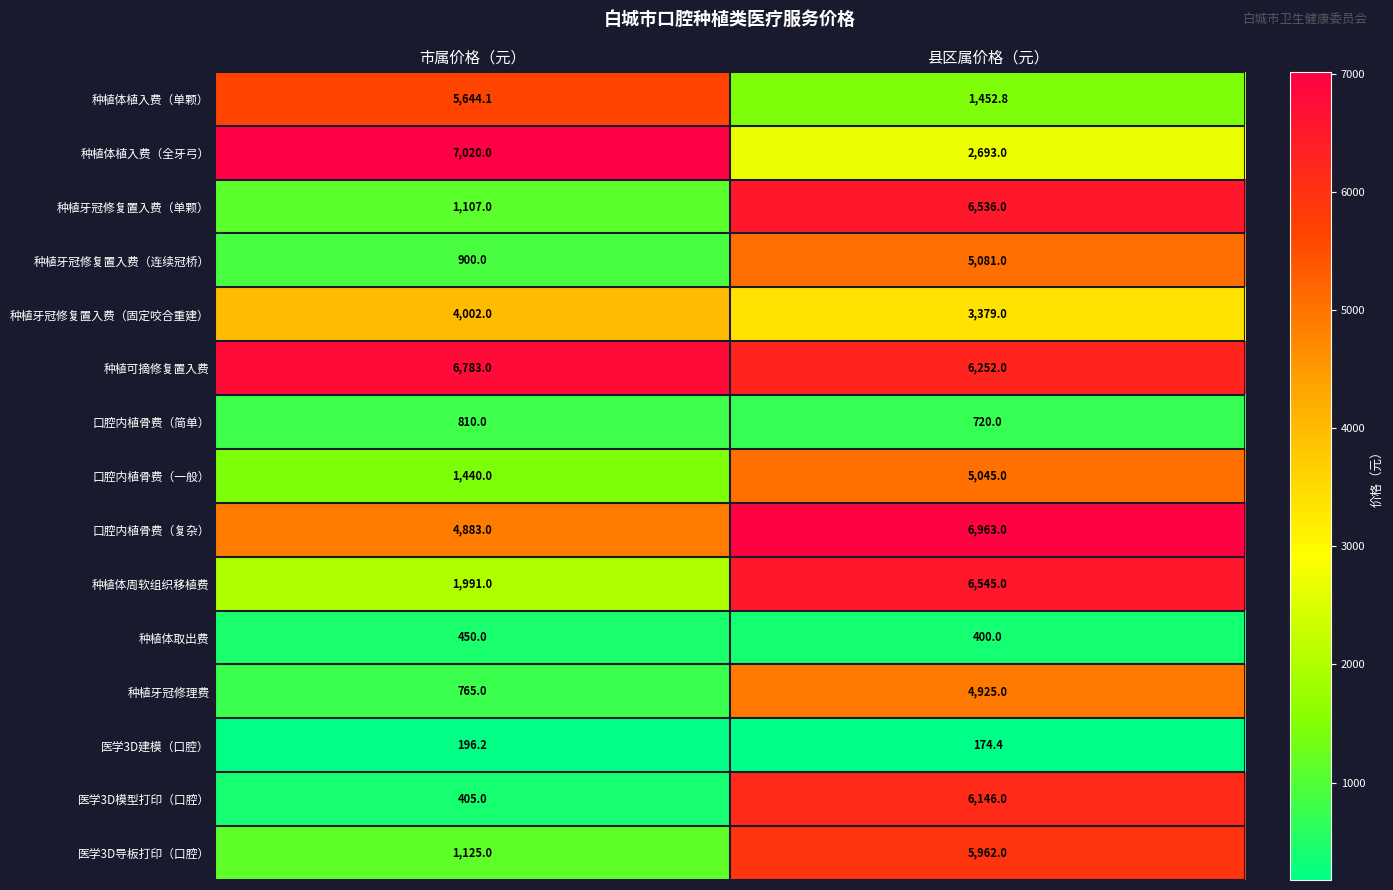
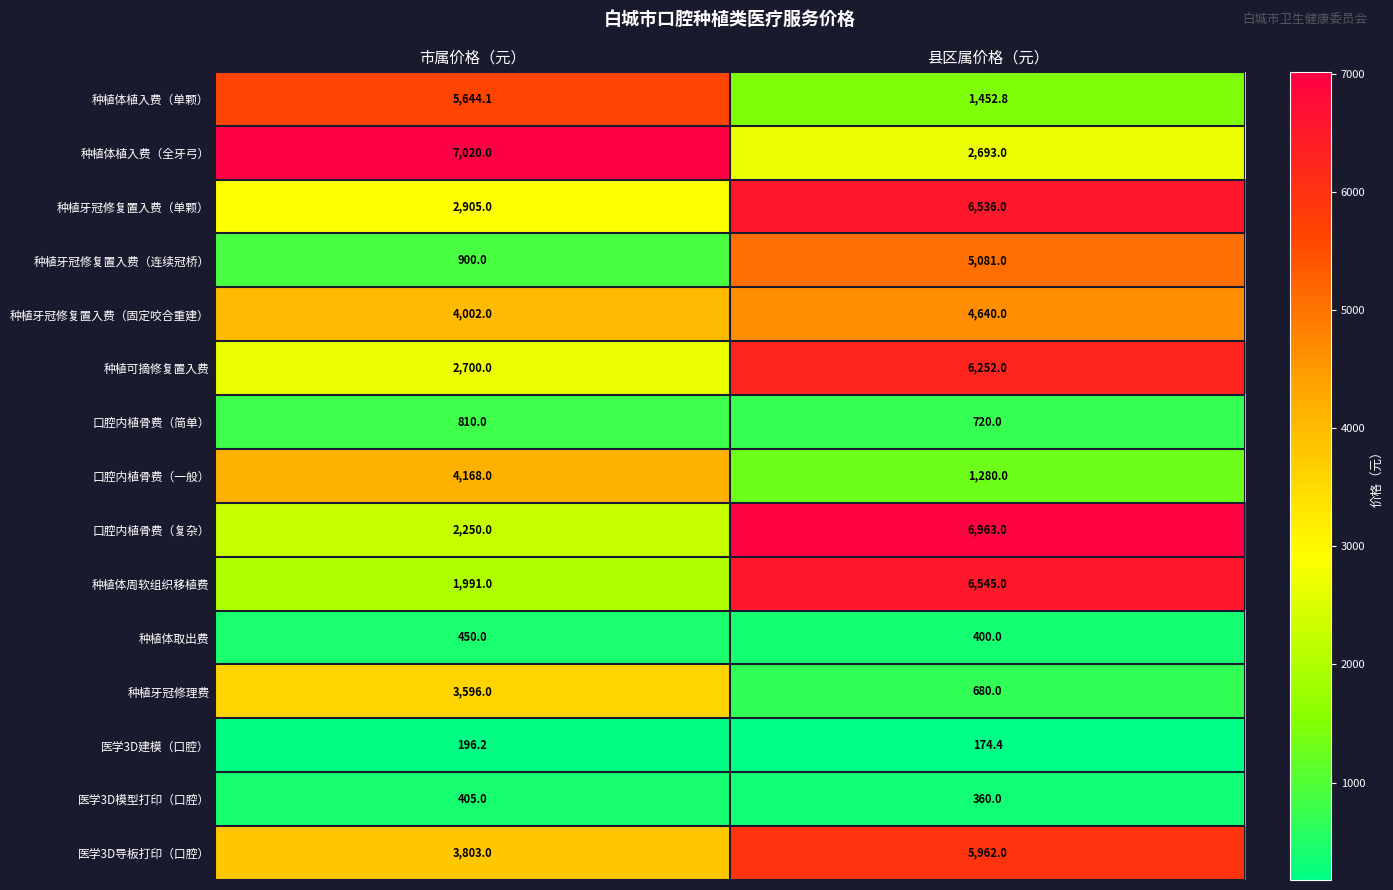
种植牙冠修复置入费（单颗）, 市属价格（元）: 1,107.0 -> 2,905.0
种植牙冠修复置入费（固定咬合重建）, 县区属价格（元）: 3,379.0 -> 4,640.0
种植可摘修复置入费, 市属价格（元）: 6,783.0 -> 2,700.0
口腔内植骨费（一般）, 市属价格（元）: 1,440.0 -> 4,168.0
口腔内植骨费（一般）, 县区属价格（元）: 5,045.0 -> 1,280.0
口腔内植骨费（复杂）, 市属价格（元）: 4,883.0 -> 2,250.0
种植牙冠修理费, 市属价格（元）: 765.0 -> 3,596.0
种植牙冠修理费, 县区属价格（元）: 4,925.0 -> 680.0
医学3D模型打印（口腔）, 县区属价格（元）: 6,146.0 -> 360.0
医学3D导板打印（口腔）, 市属价格（元）: 1,125.0 -> 3,803.0
